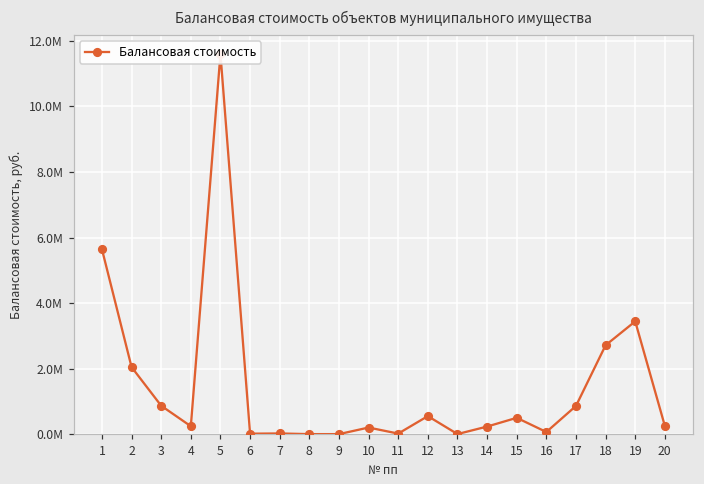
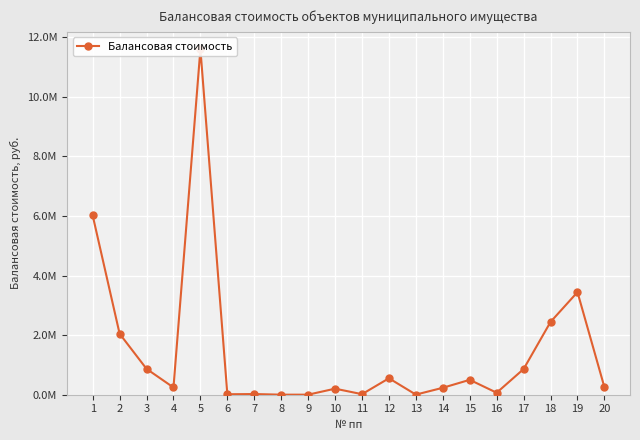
1: 5600000 -> 6000000
18: 2700000 -> 2400000
